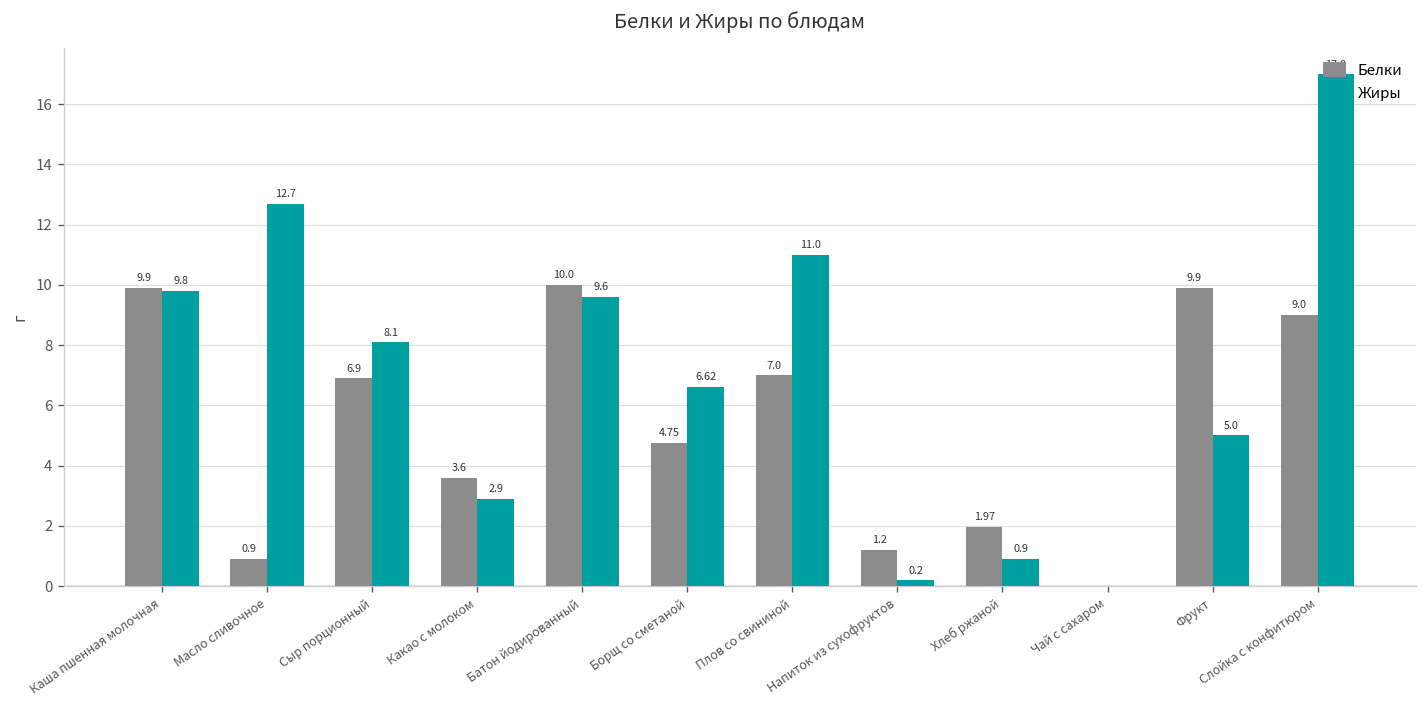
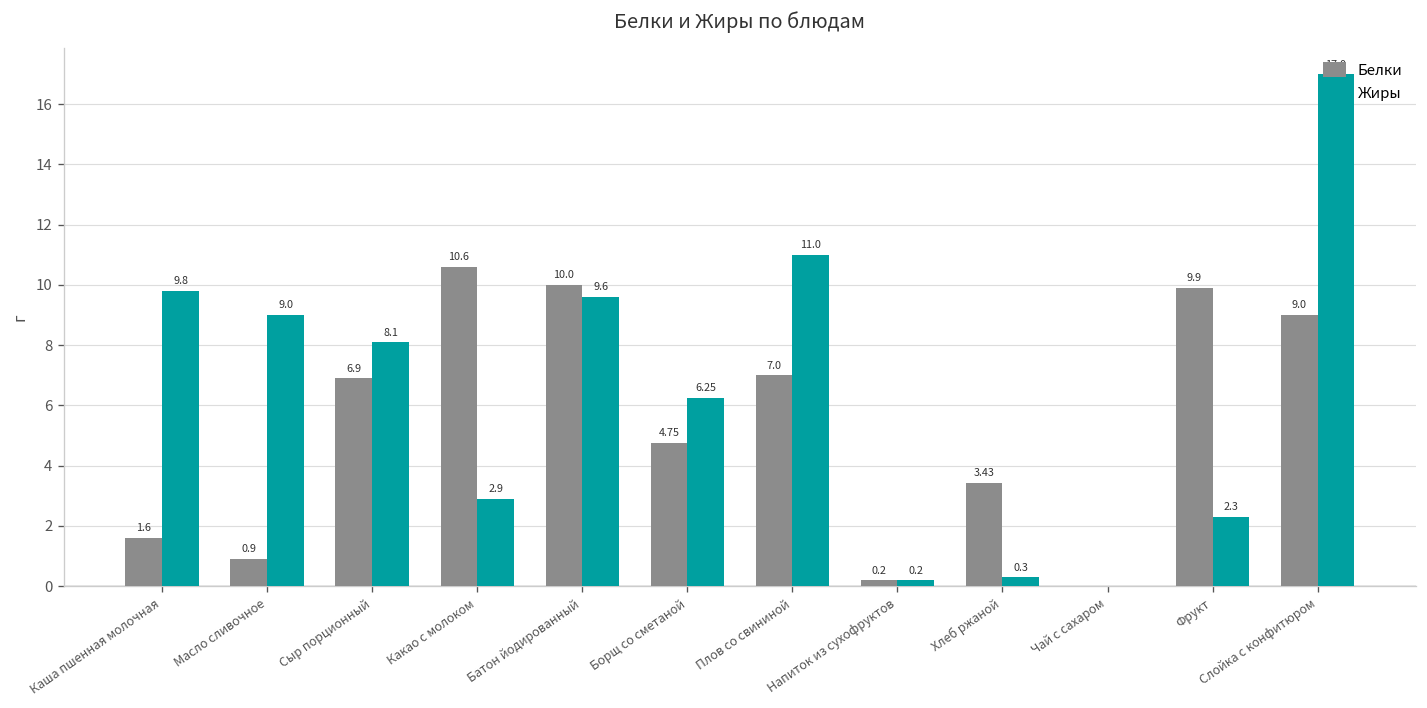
Белки, Каша пшенная молочная: 9.9 -> 1.6
Жиры, Масло сливочное: 12.7 -> 9.0
Белки, Какао с молоком: 3.6 -> 10.6
Жиры, Борщ со сметаной: 6.62 -> 6.25
Белки, Напиток из сухофруктов: 1.2 -> 0.2
Белки, Хлеб ржаной: 1.97 -> 3.43
Жиры, Хлеб ржаной: 0.9 -> 0.3
Жиры, Фрукт: 5.0 -> 2.3
